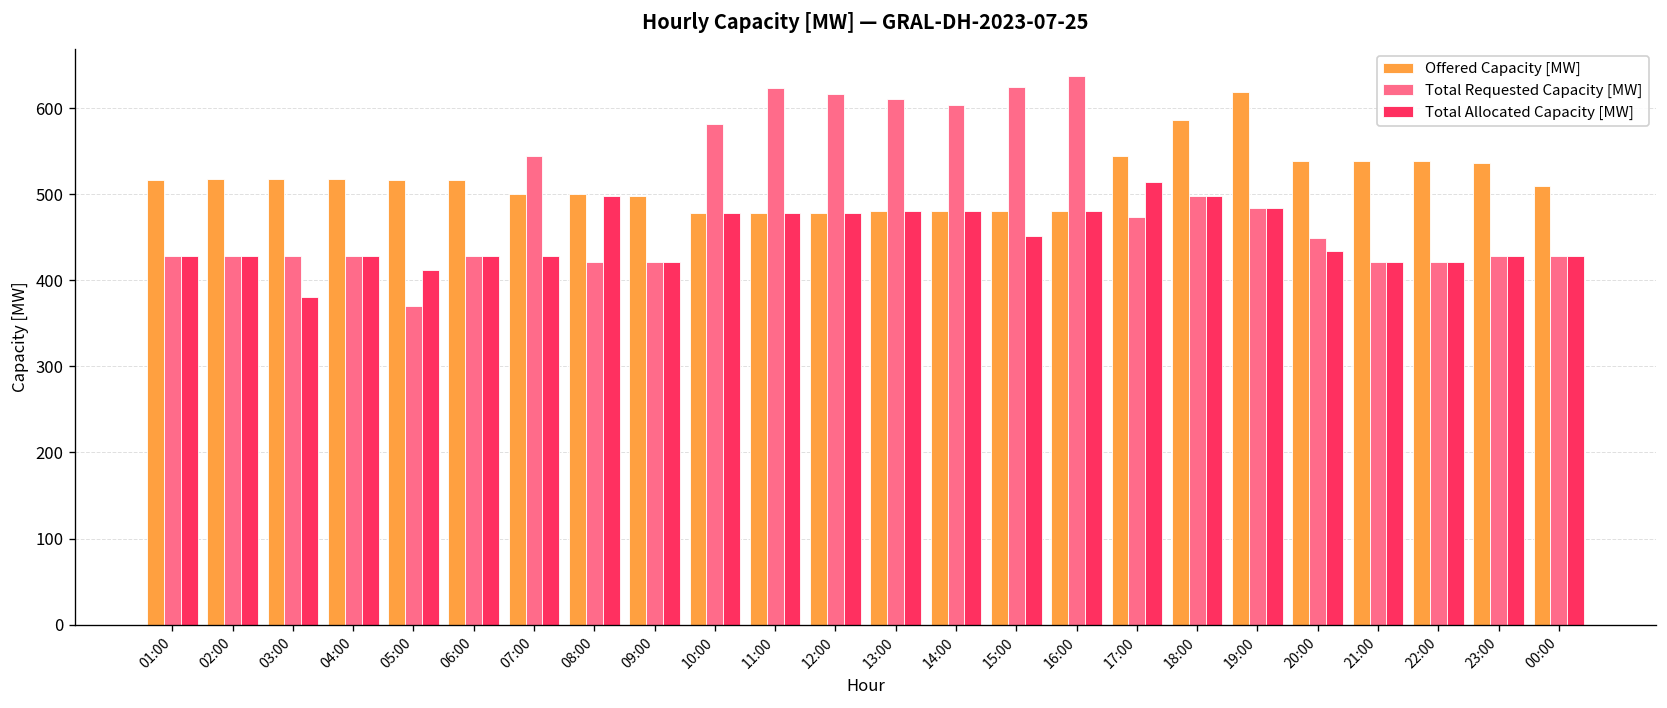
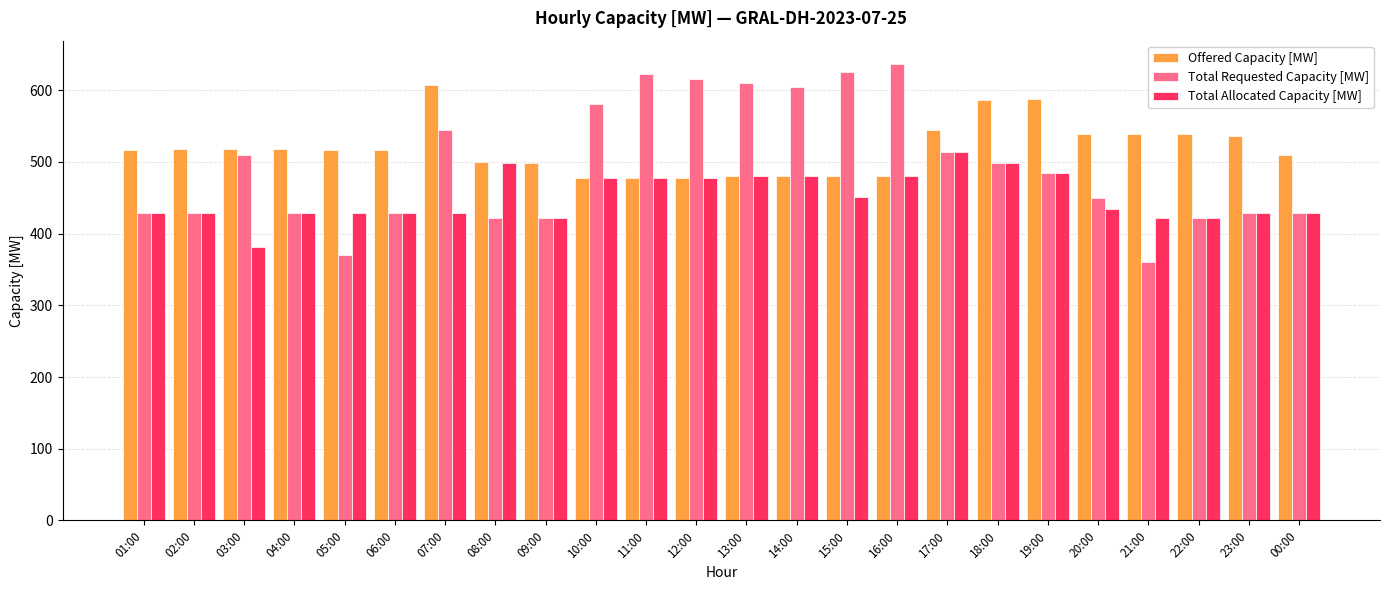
Total Requested Capacity [MW], 03:00: 430 -> 510
Total Allocated Capacity [MW], 05:00: 410 -> 430
Offered Capacity [MW], 07:00: 500 -> 610
Total Requested Capacity [MW], 17:00: 470 -> 510
Offered Capacity [MW], 19:00: 620 -> 590
Total Requested Capacity [MW], 21:00: 420 -> 360
